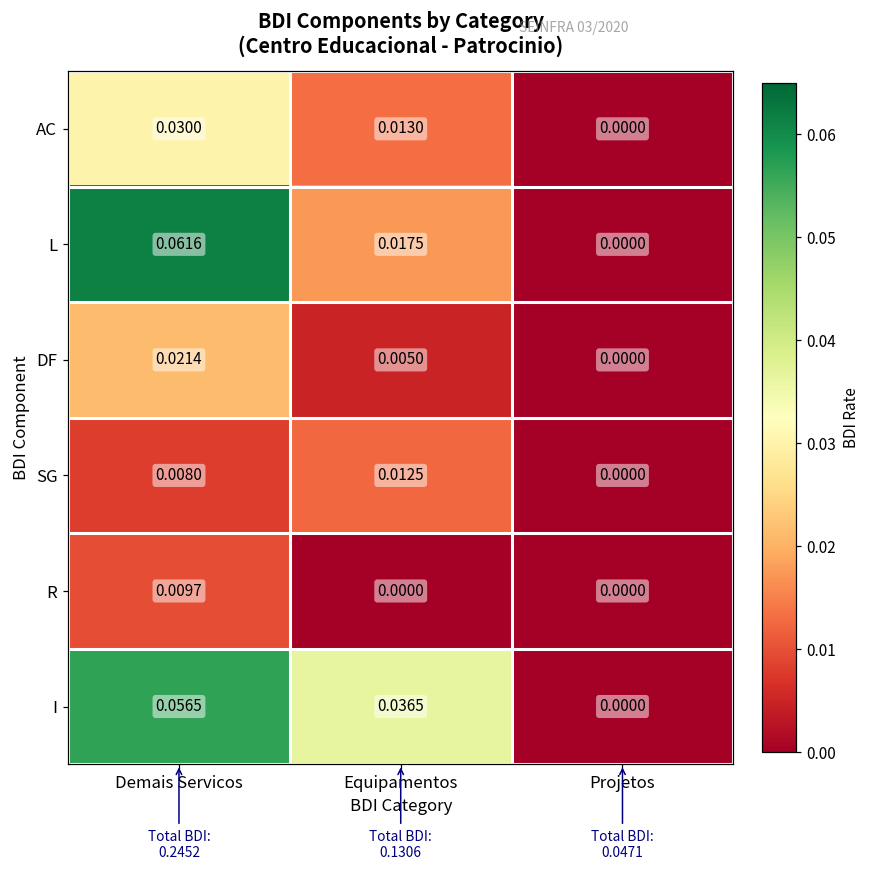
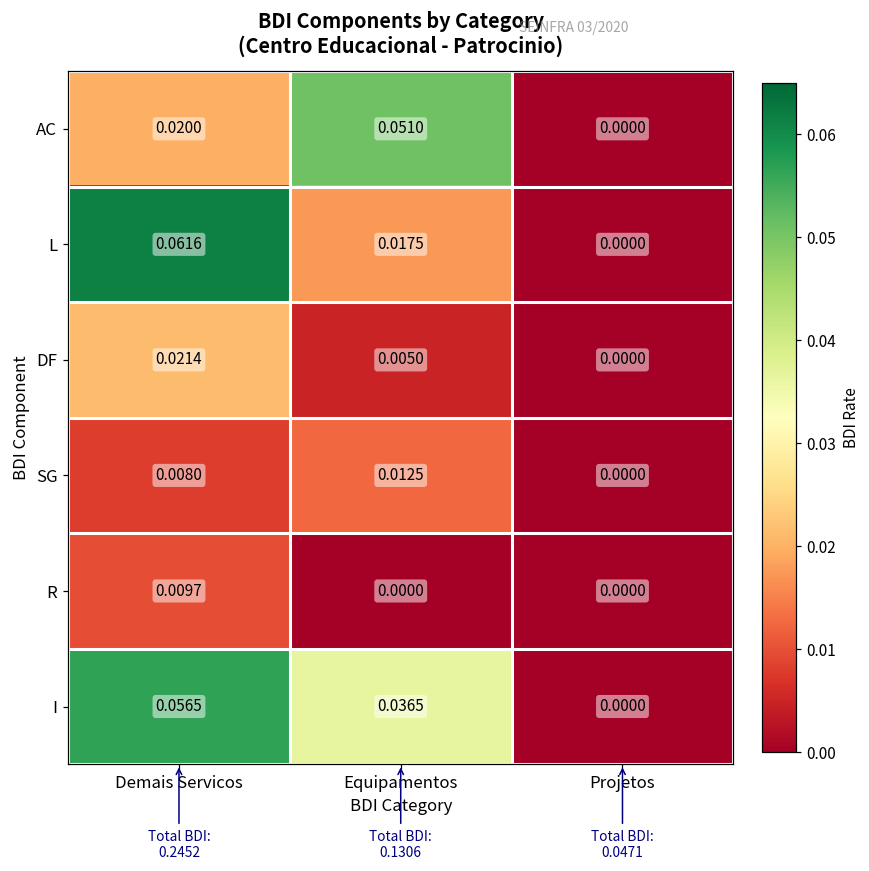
AC, Demais Servicos: 0.0300 -> 0.0200
AC, Equipamentos: 0.0130 -> 0.0510
